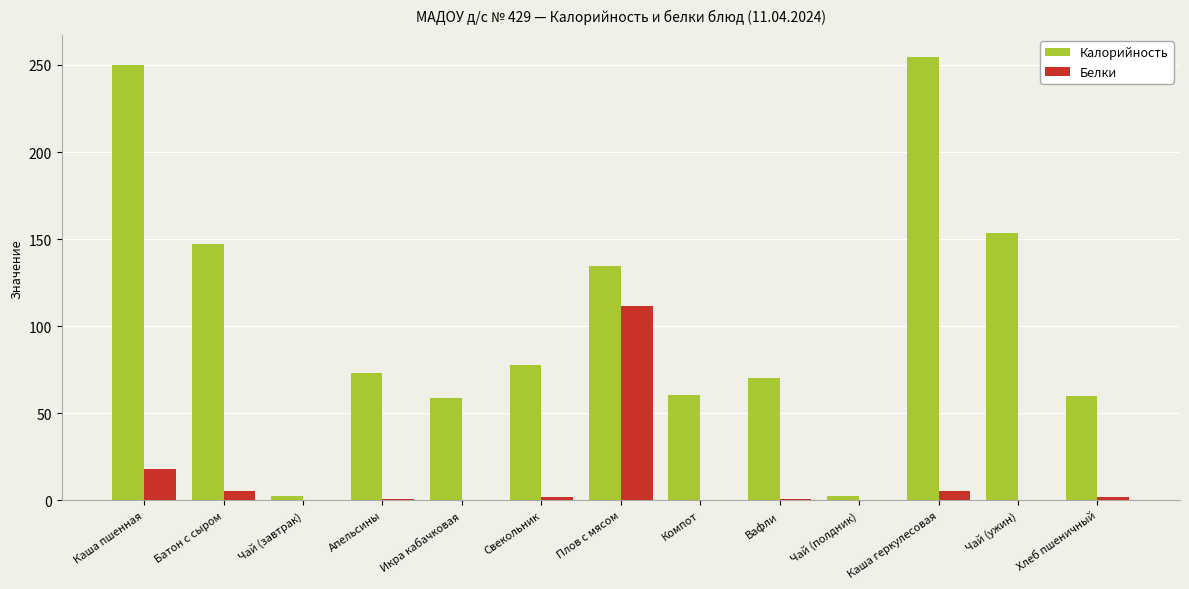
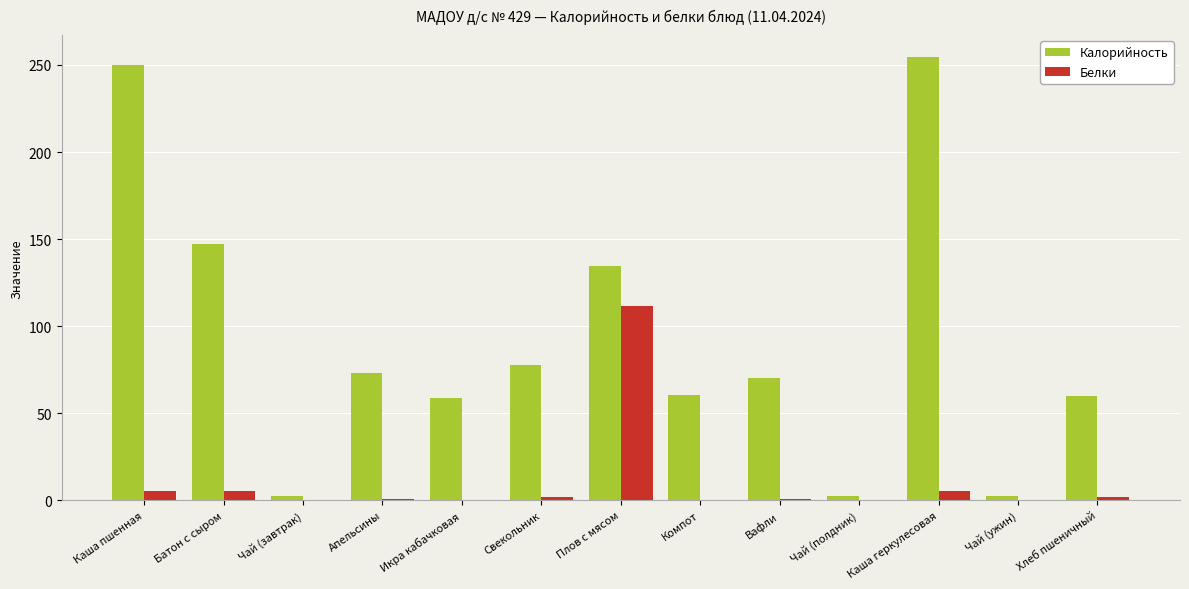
Белки, Каша пшенная: 18 -> 6
Калорийность, Чай (ужин): 154 -> 3
